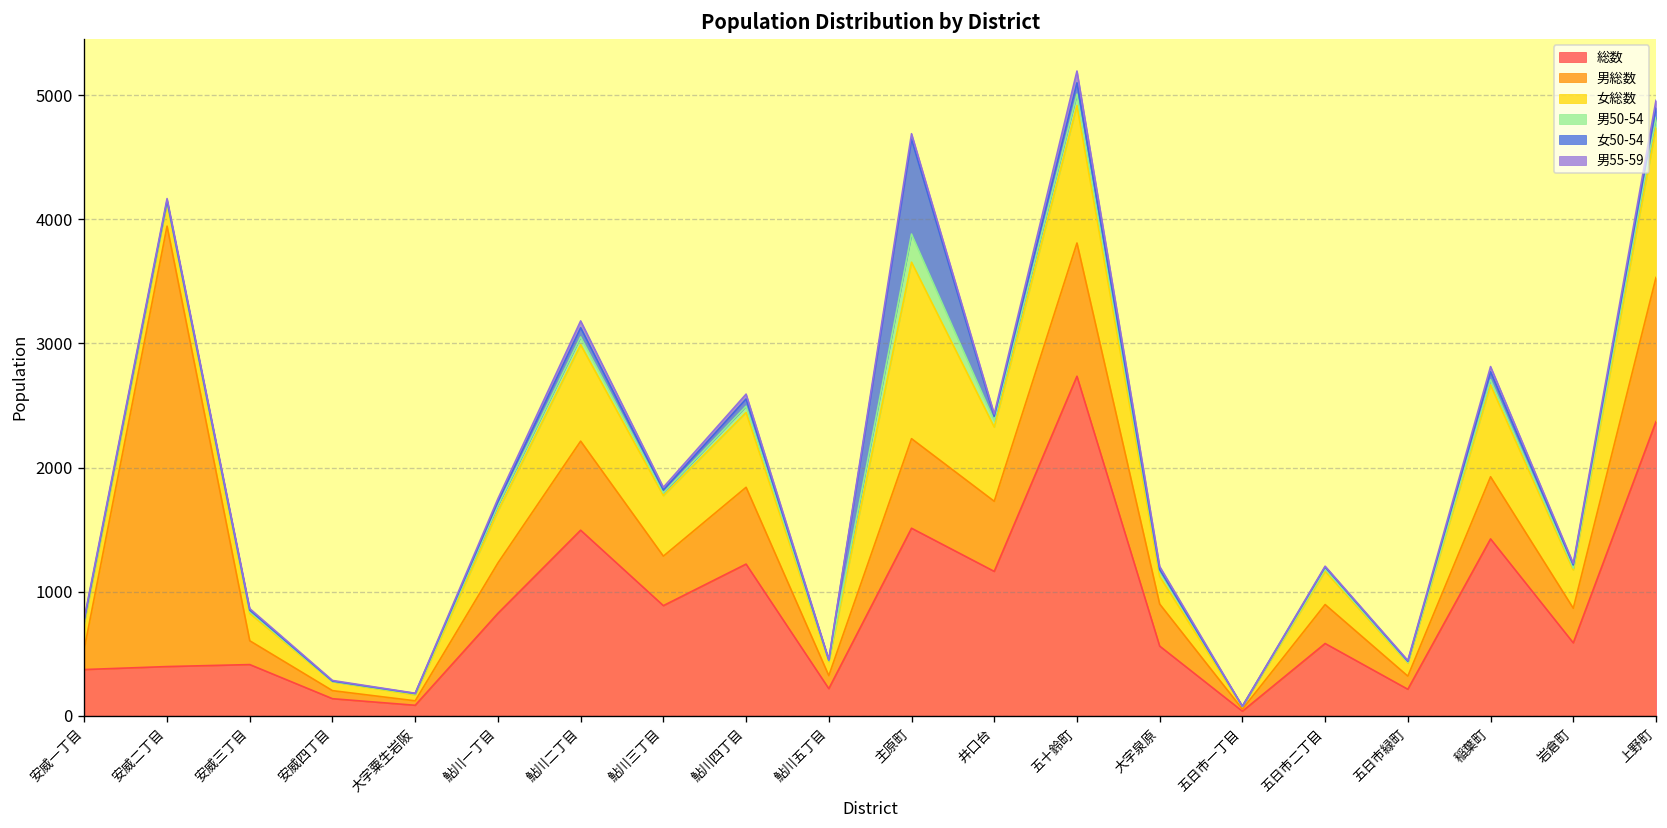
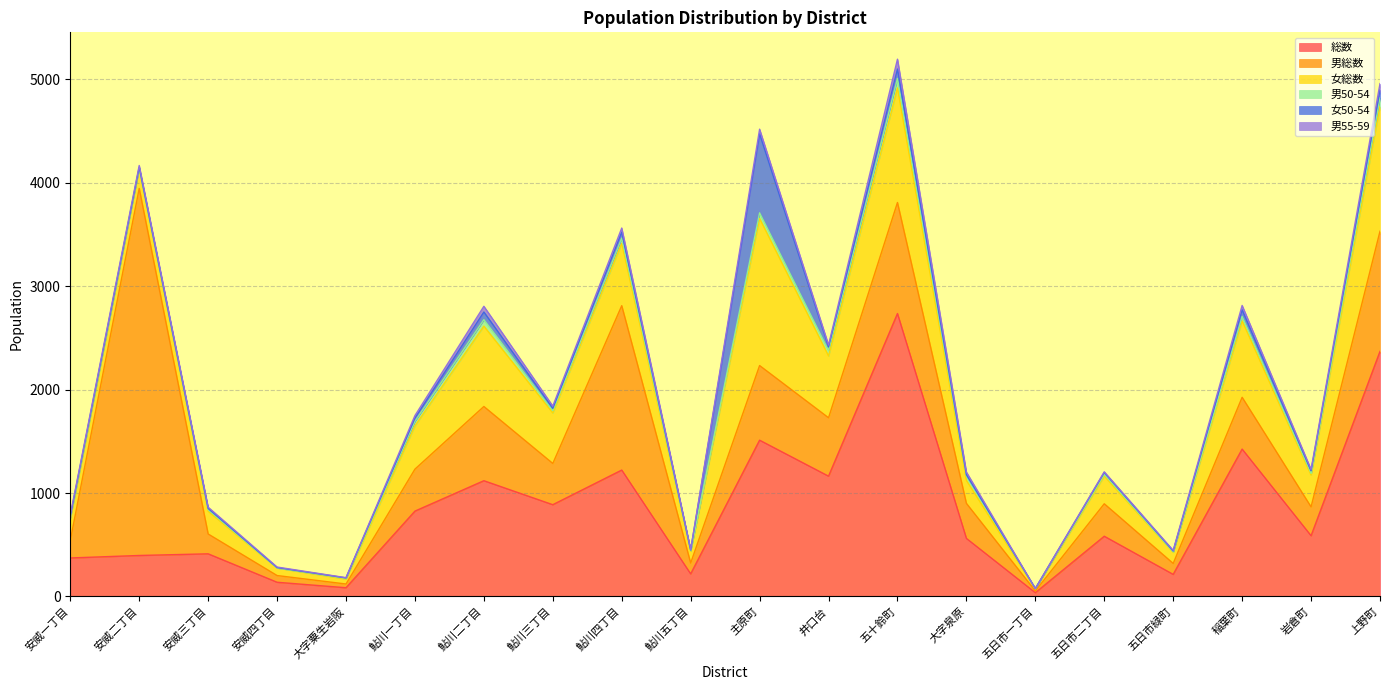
総数, 鮎川二丁目: 1500 -> 1120
男総数, 鮎川四丁目: 620 -> 1590
男50-54, 主原町: 230 -> 60
